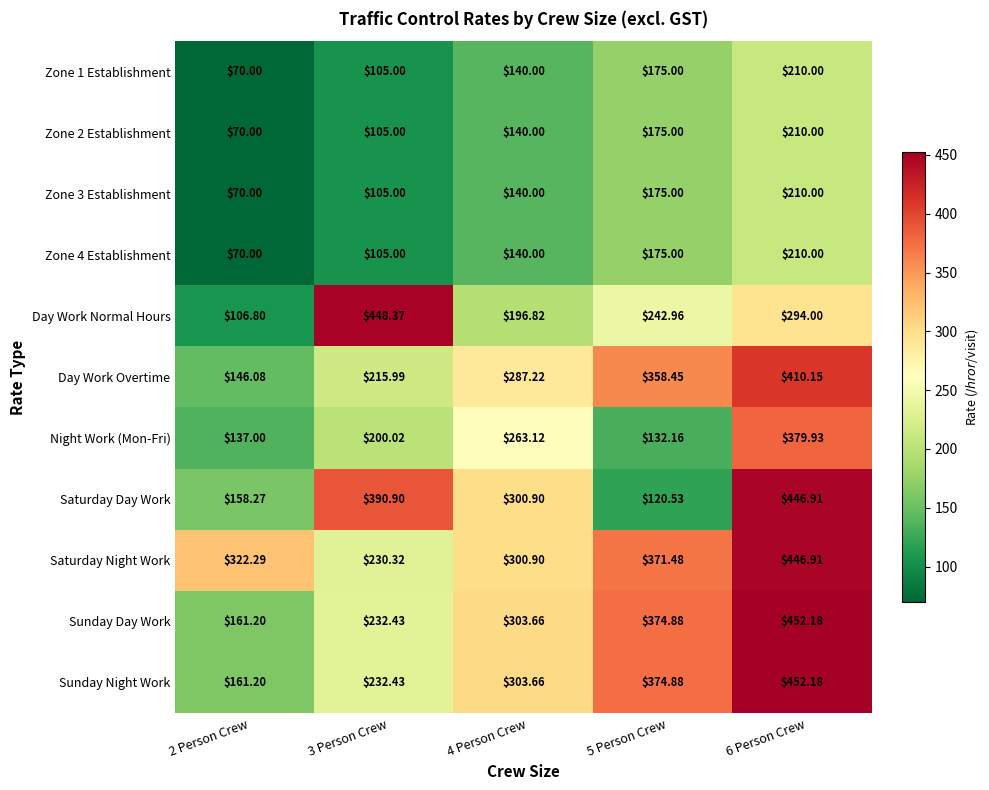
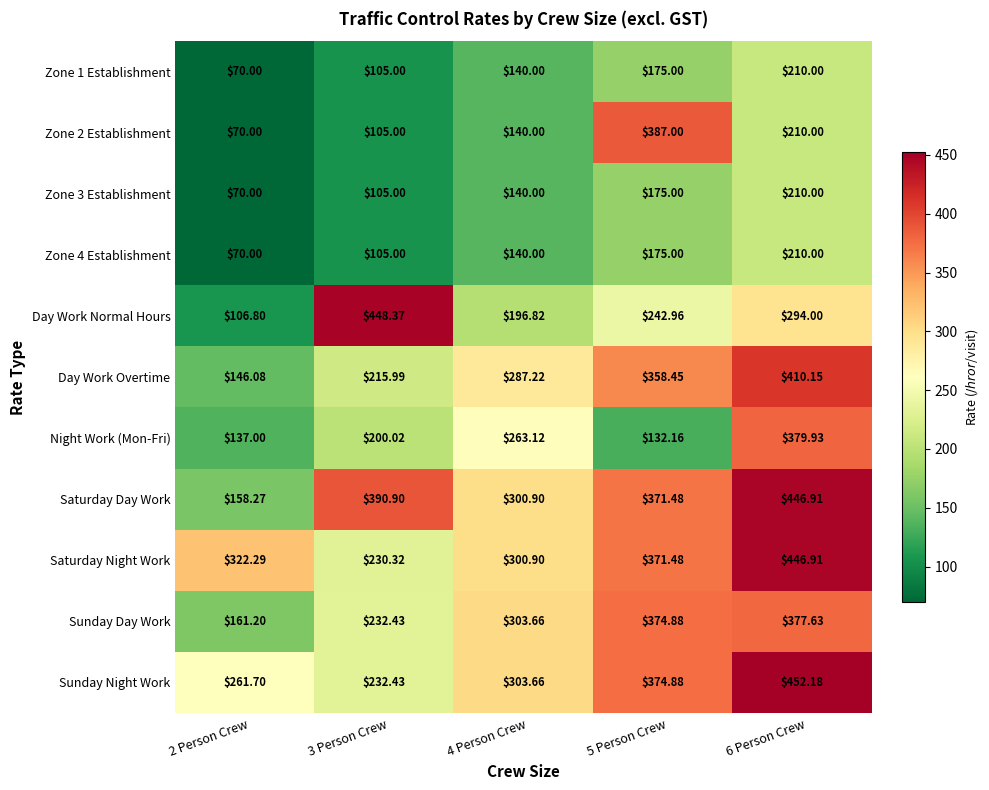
Zone 2 Establishment, 5 Person Crew: $175.00 -> $387.00
Saturday Day Work, 5 Person Crew: $120.53 -> $371.48
Sunday Day Work, 6 Person Crew: $452.18 -> $377.63
Sunday Night Work, 2 Person Crew: $161.20 -> $261.70
